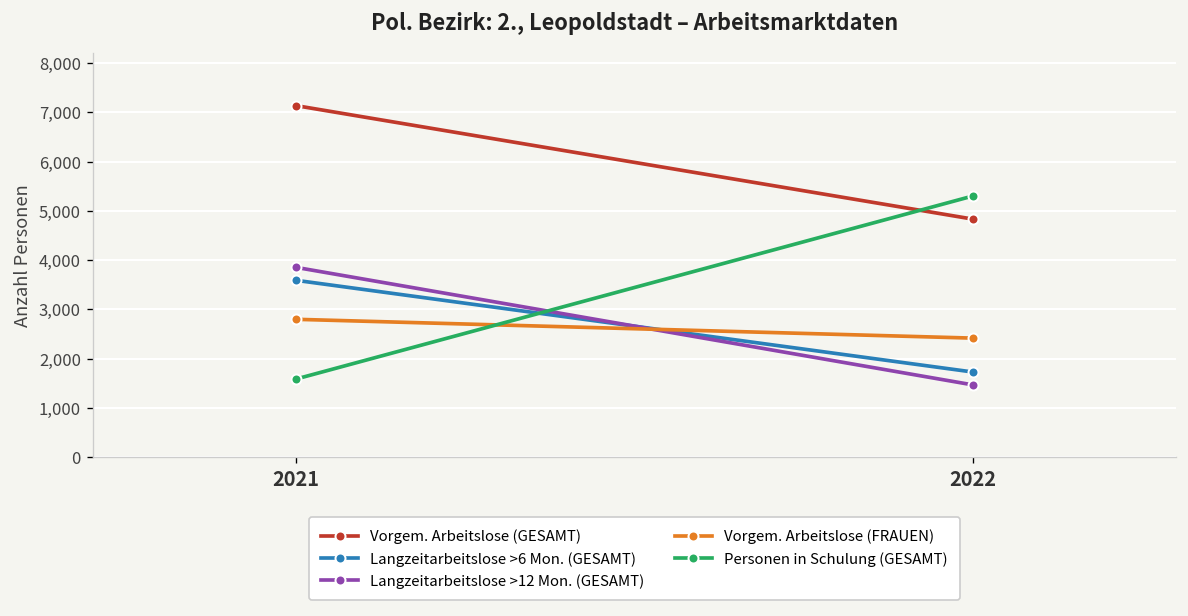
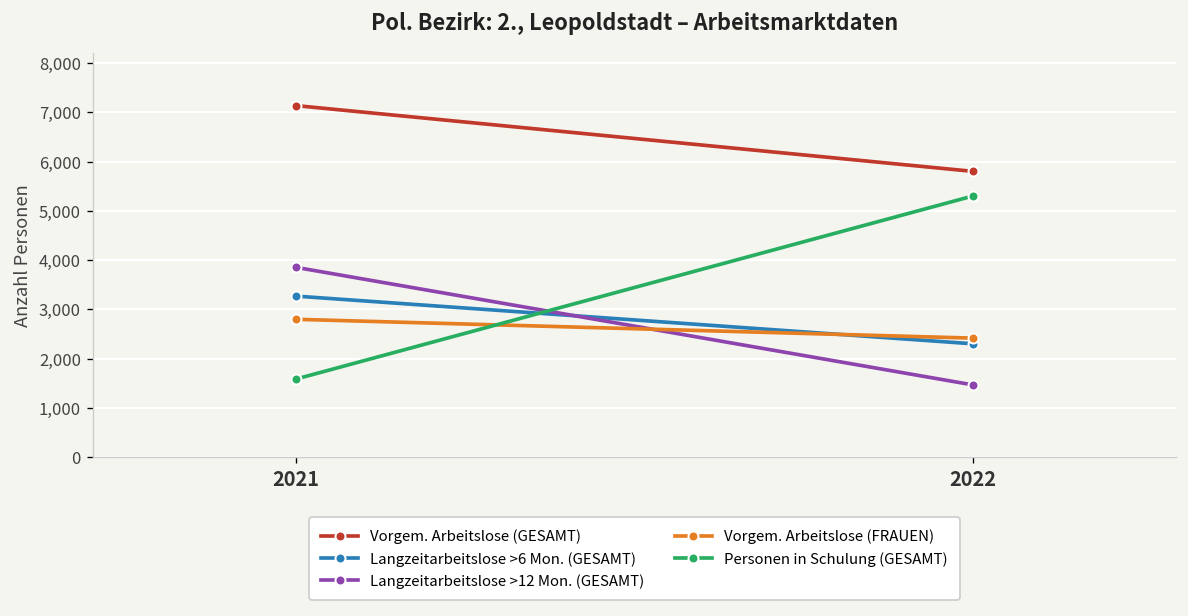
Langzeitarbeitslose >6 Mon. (GESAMT), 2021: 3,600 -> 3,300
Vorgem. Arbeitslose (GESAMT), 2022: 4,800 -> 5,800
Langzeitarbeitslose >6 Mon. (GESAMT), 2022: 1,700 -> 2,300
